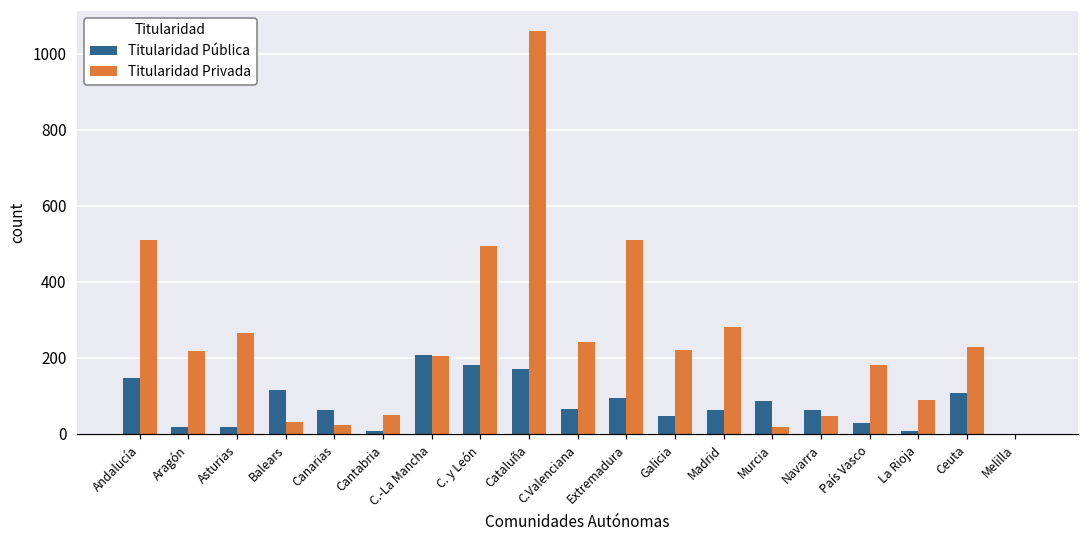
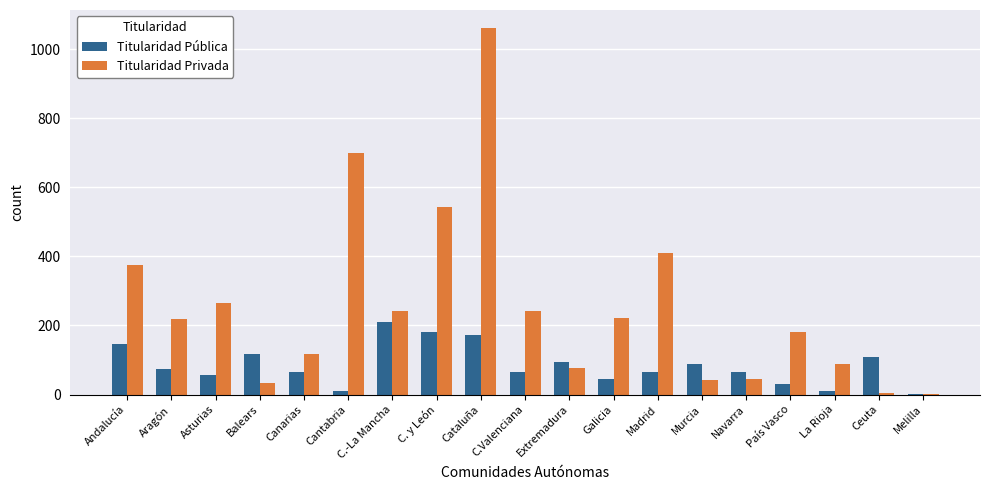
Titularidad Privada, Andalucía: 510 -> 380
Titularidad Pública, Aragón: 20 -> 80
Titularidad Pública, Asturias: 20 -> 60
Titularidad Privada, Canarias: 20 -> 120
Titularidad Privada, Cantabria: 50 -> 700
Titularidad Privada, C.-La Mancha: 210 -> 240
Titularidad Privada, C. y León: 490 -> 540
Titularidad Privada, Extremadura: 510 -> 80
Titularidad Privada, Madrid: 280 -> 410
Titularidad Privada, Murcia: 20 -> 40
Titularidad Privada, Ceuta: 230 -> 0
